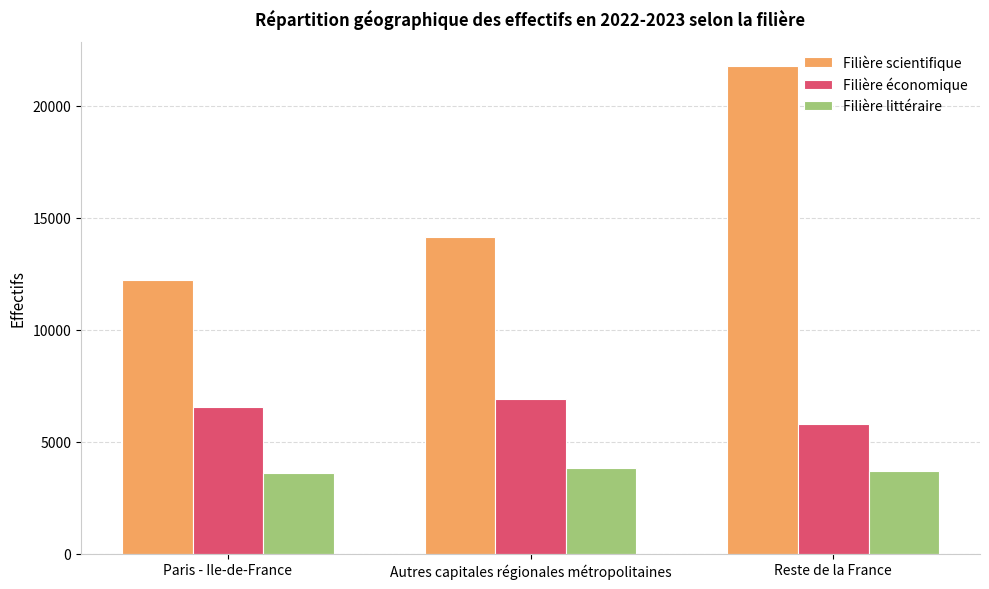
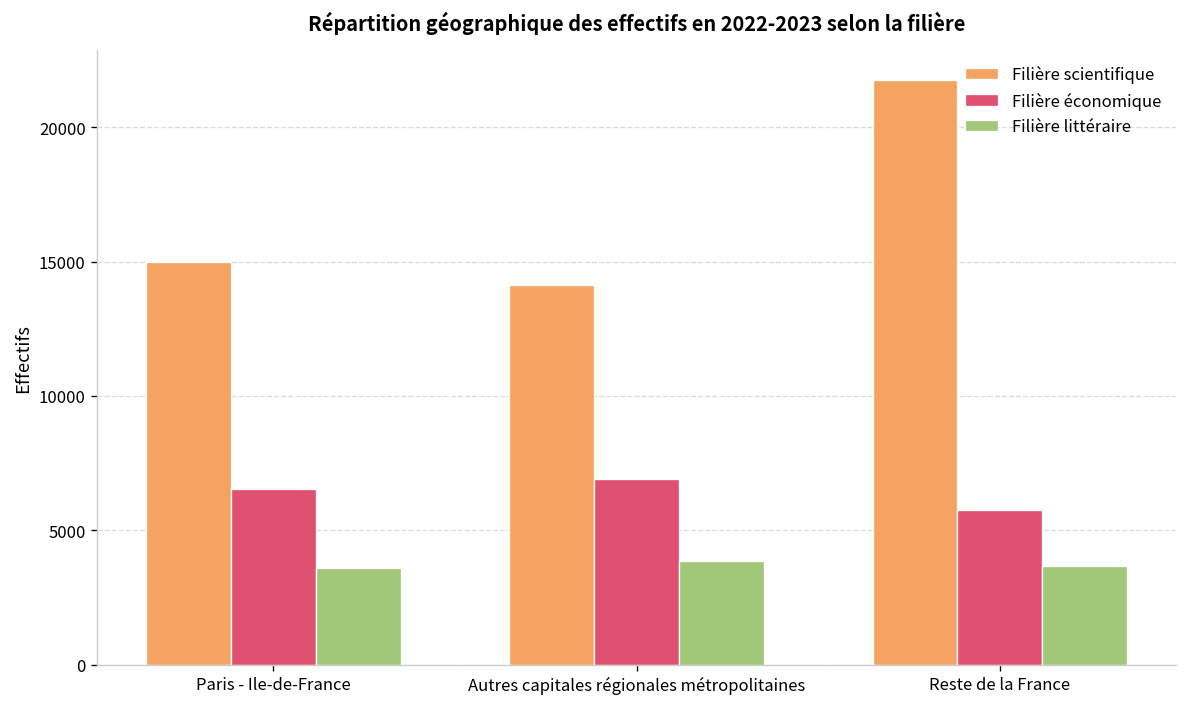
Filière scientifique, Paris - Ile-de-France: 12200 -> 15000
